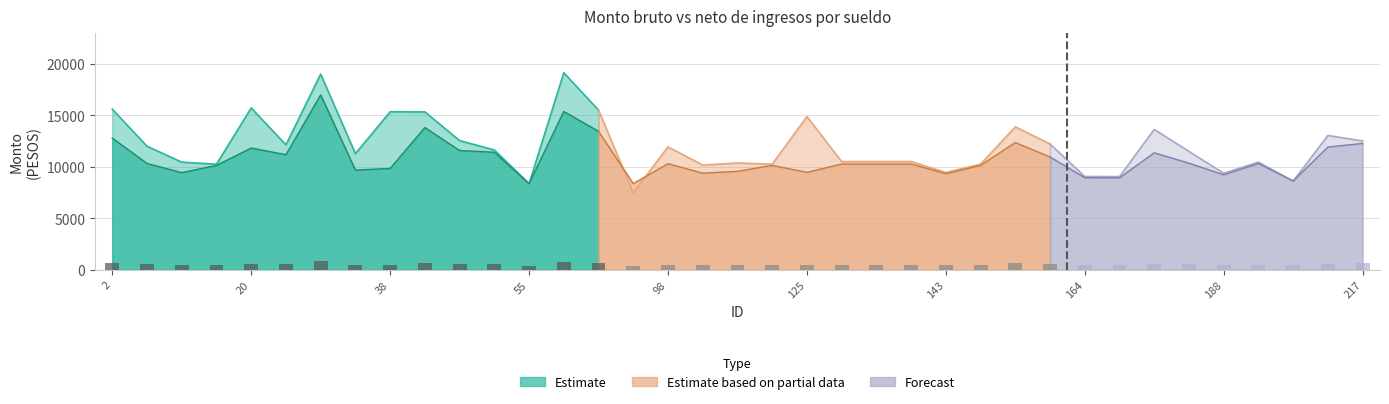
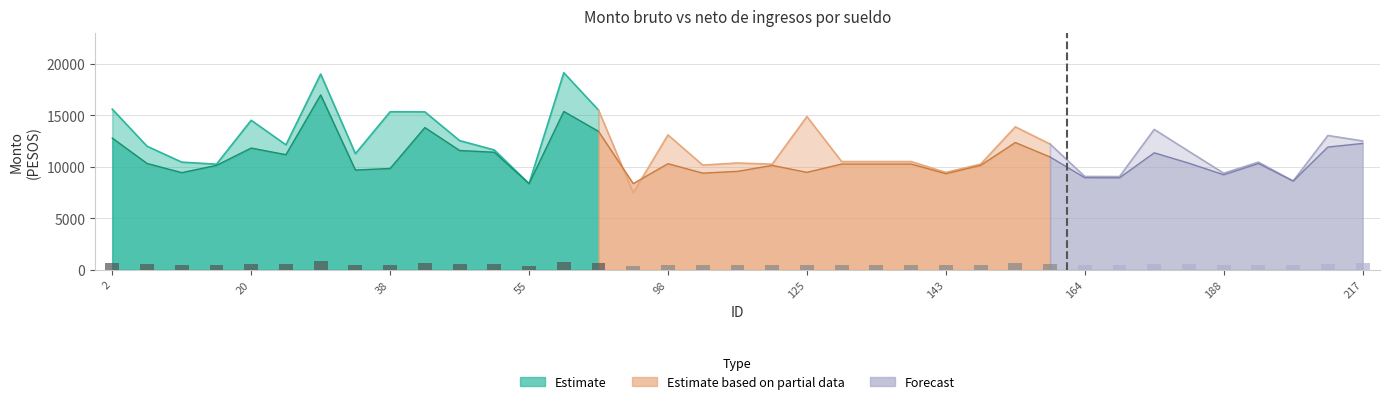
Estimate, 20: 15700 -> 14500
Estimate based on partial data, 98: 11900 -> 13100
